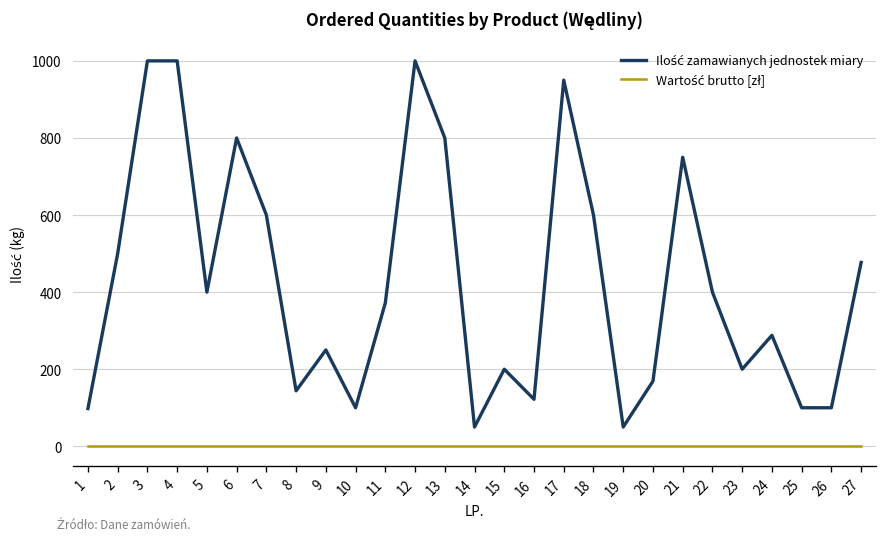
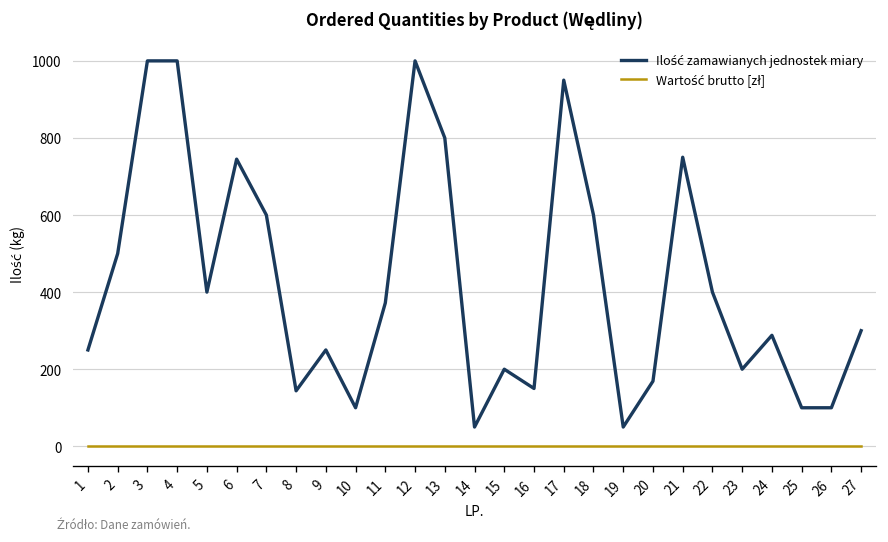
Ilość zamawianych jednostek miary, 1: 100 -> 250
Ilość zamawianych jednostek miary, 6: 800 -> 750
Ilość zamawianych jednostek miary, 16: 120 -> 150
Ilość zamawianych jednostek miary, 27: 480 -> 300
